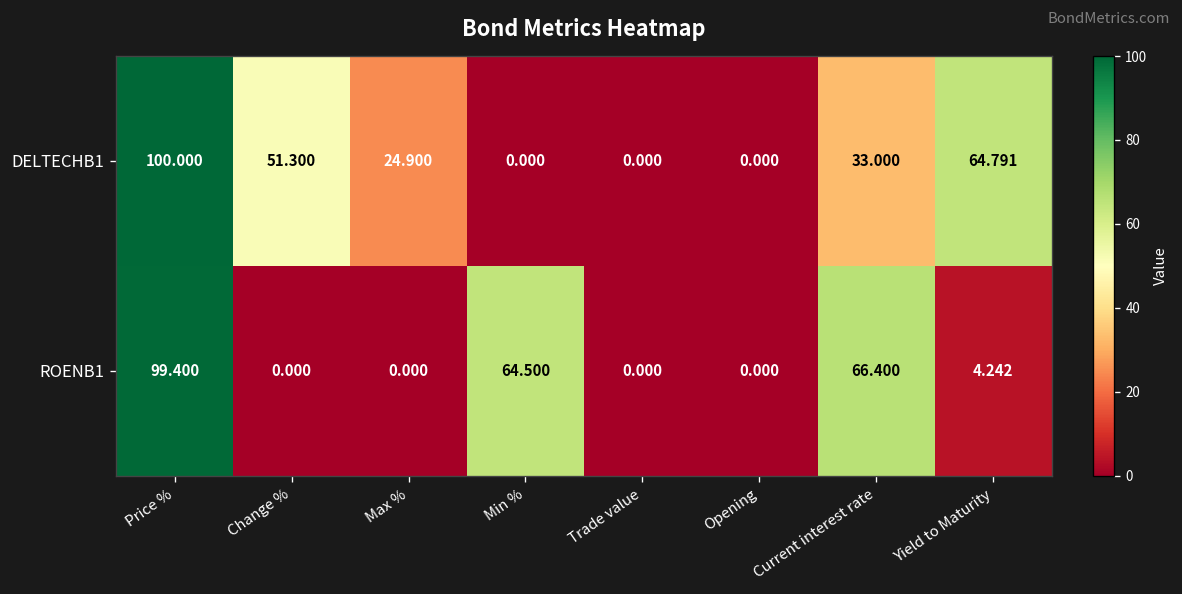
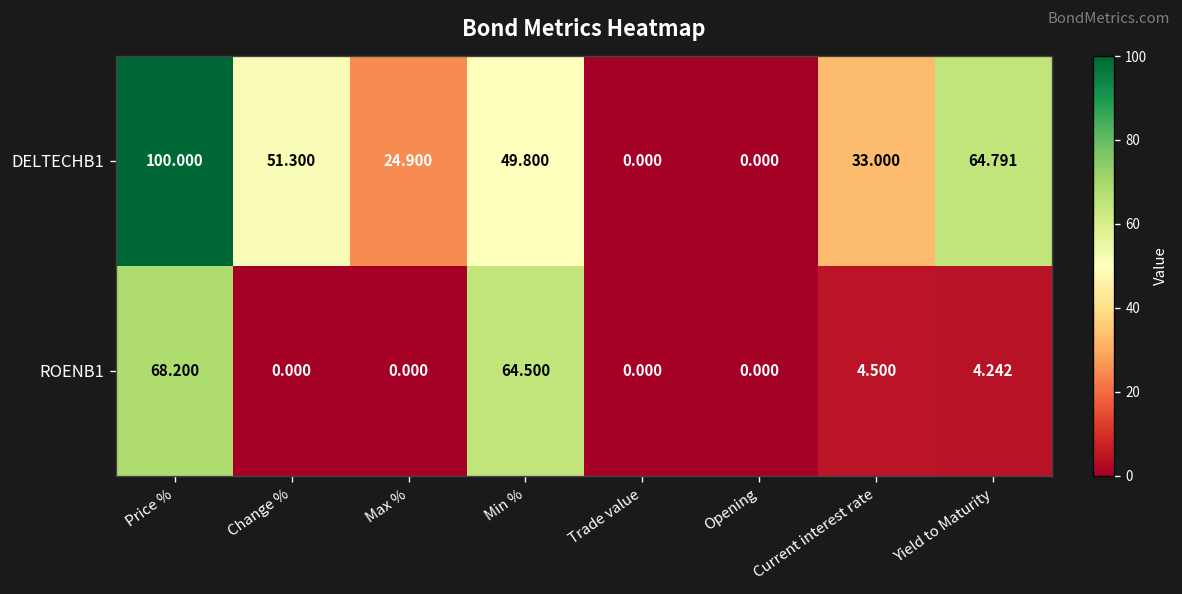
DELTECHB1, Min %: 0.000 -> 49.800
ROENB1, Price %: 99.400 -> 68.200
ROENB1, Current interest rate: 66.400 -> 4.500
